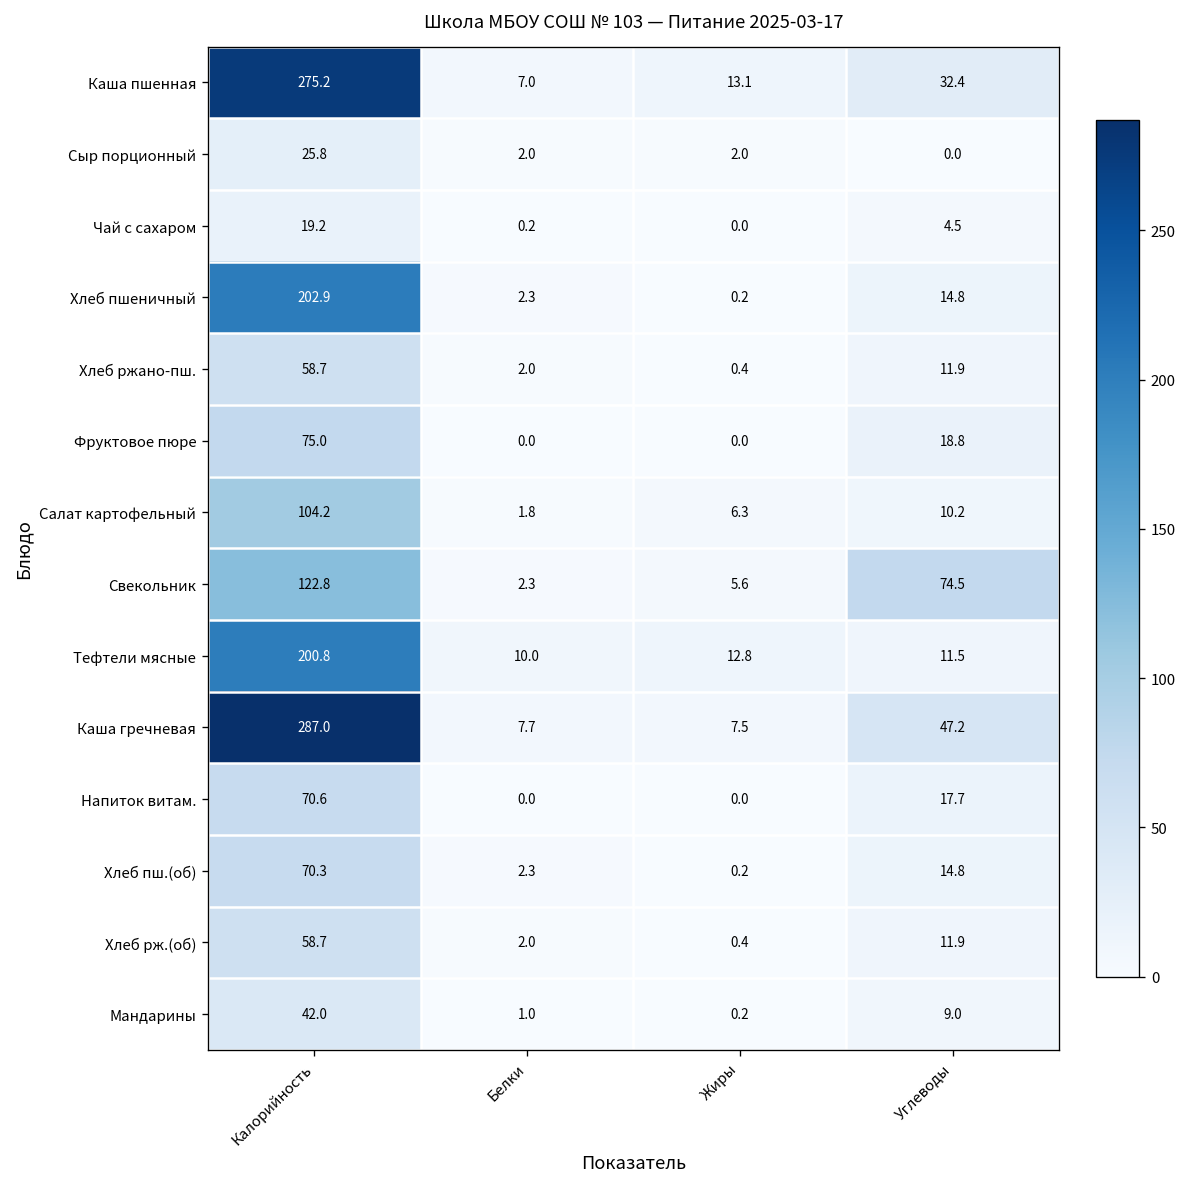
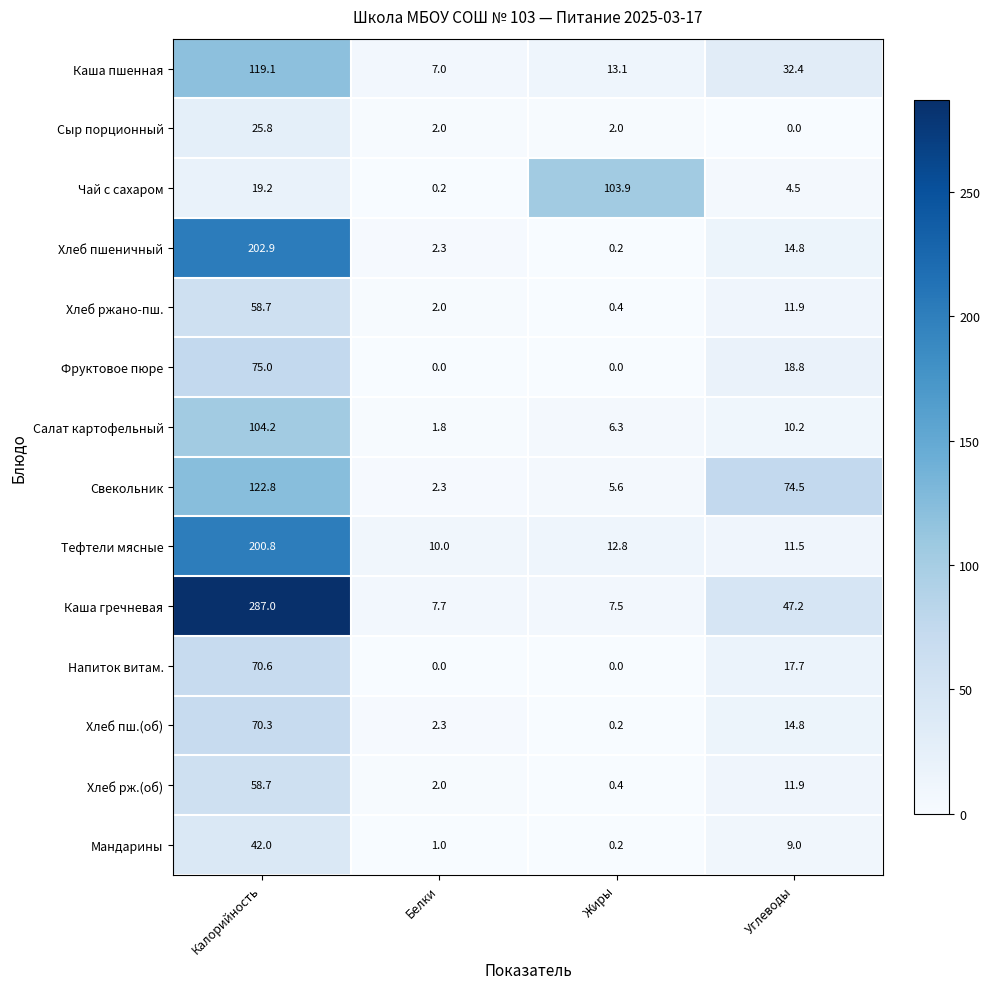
Каша пшенная, Калорийность: 275.2 -> 119.1
Чай с сахаром, Жиры: 0.0 -> 103.9
